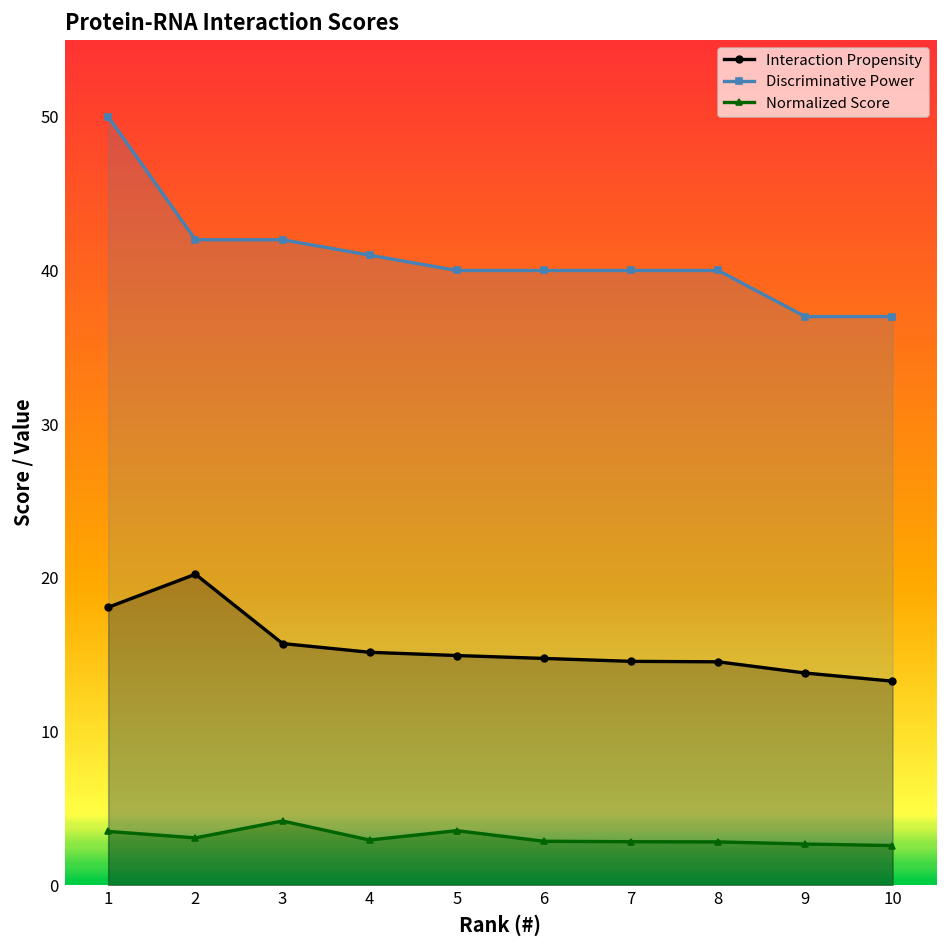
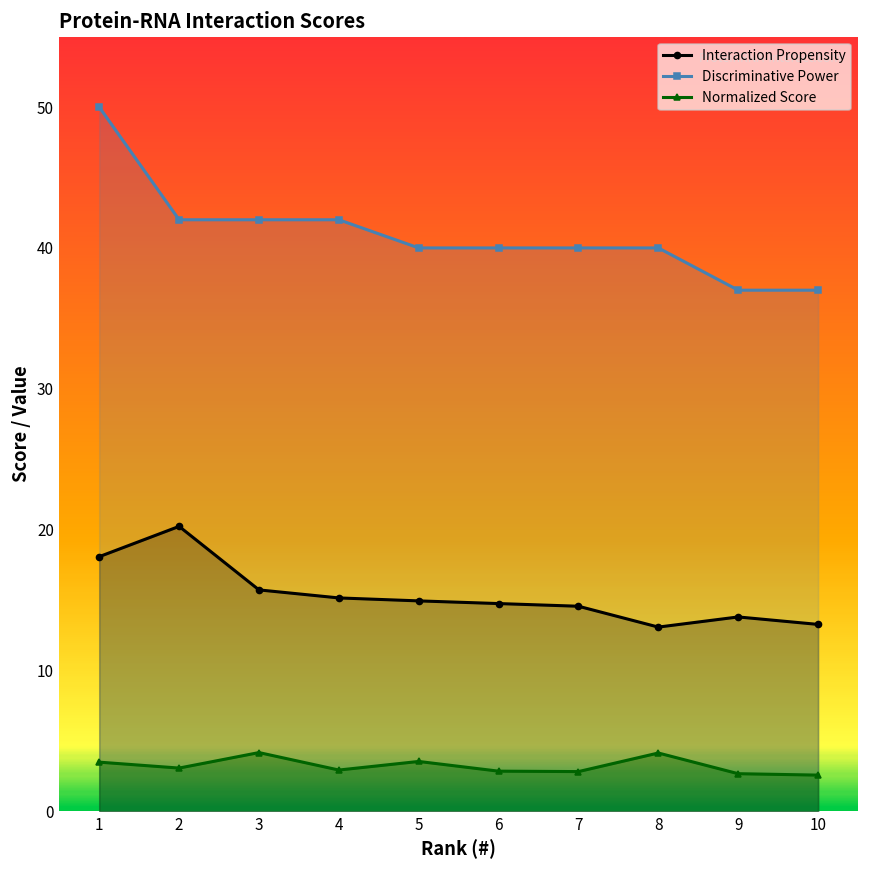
Discriminative Power, 4: 41 -> 42
Interaction Propensity, 8: 14.5 -> 13.1
Normalized Score, 8: 2.8 -> 4.1
